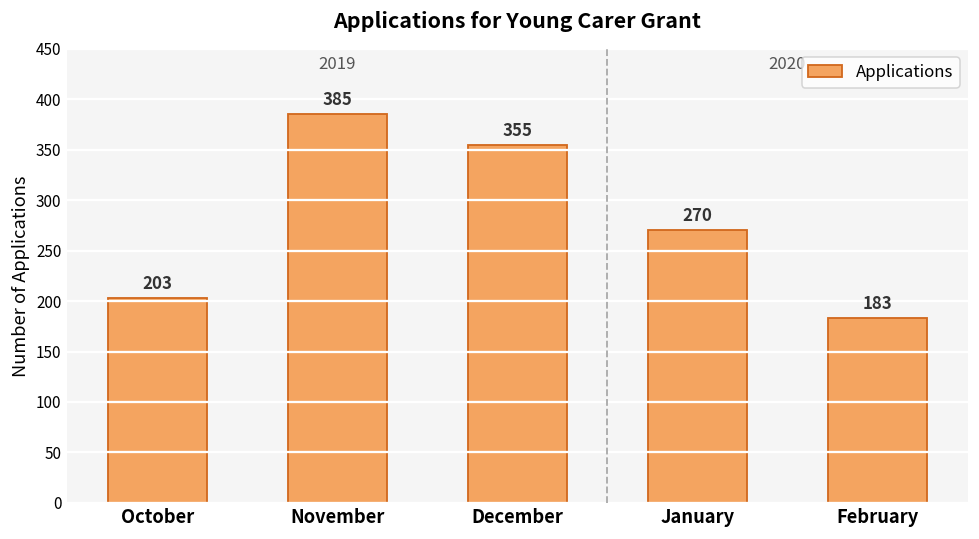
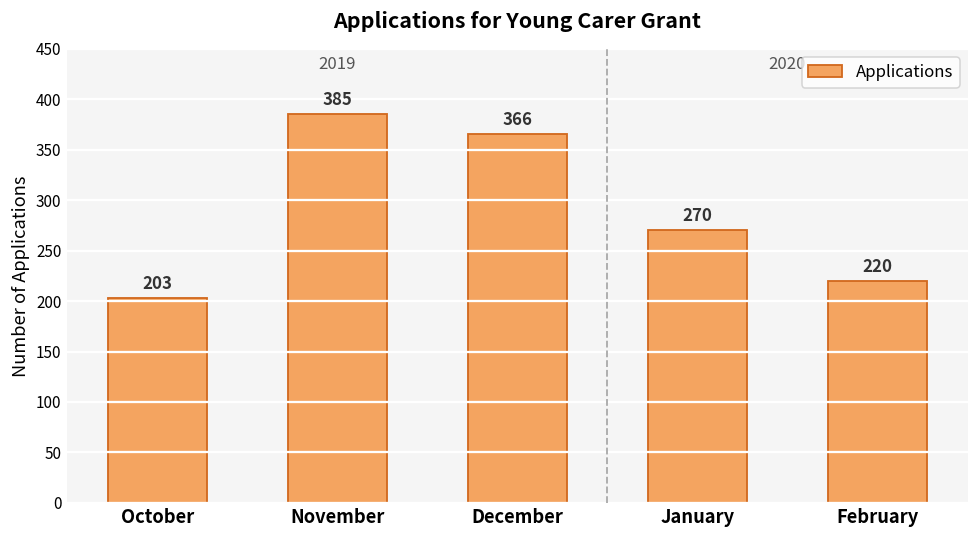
December: 355 -> 366
February: 183 -> 220
